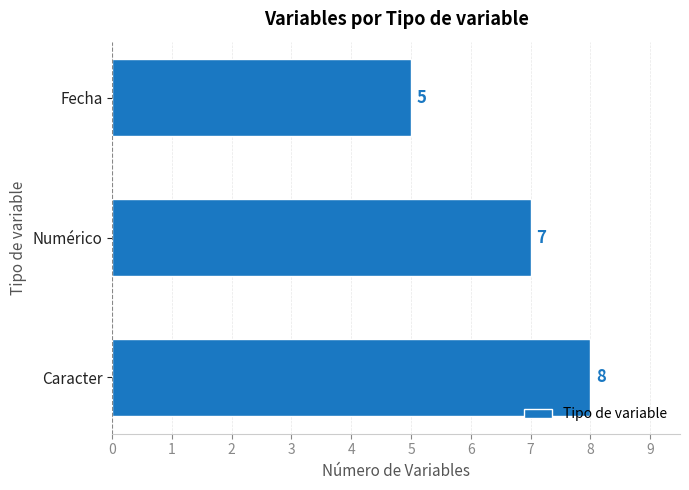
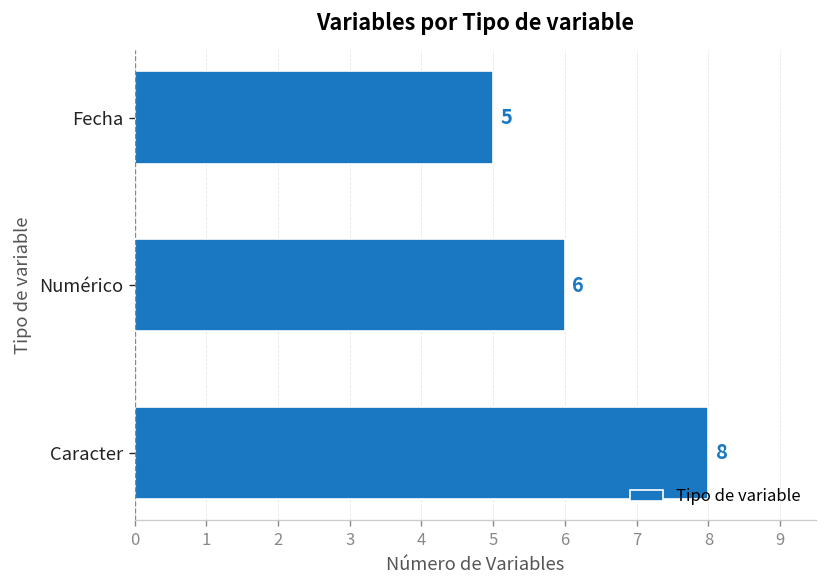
Numérico: 7 -> 6
